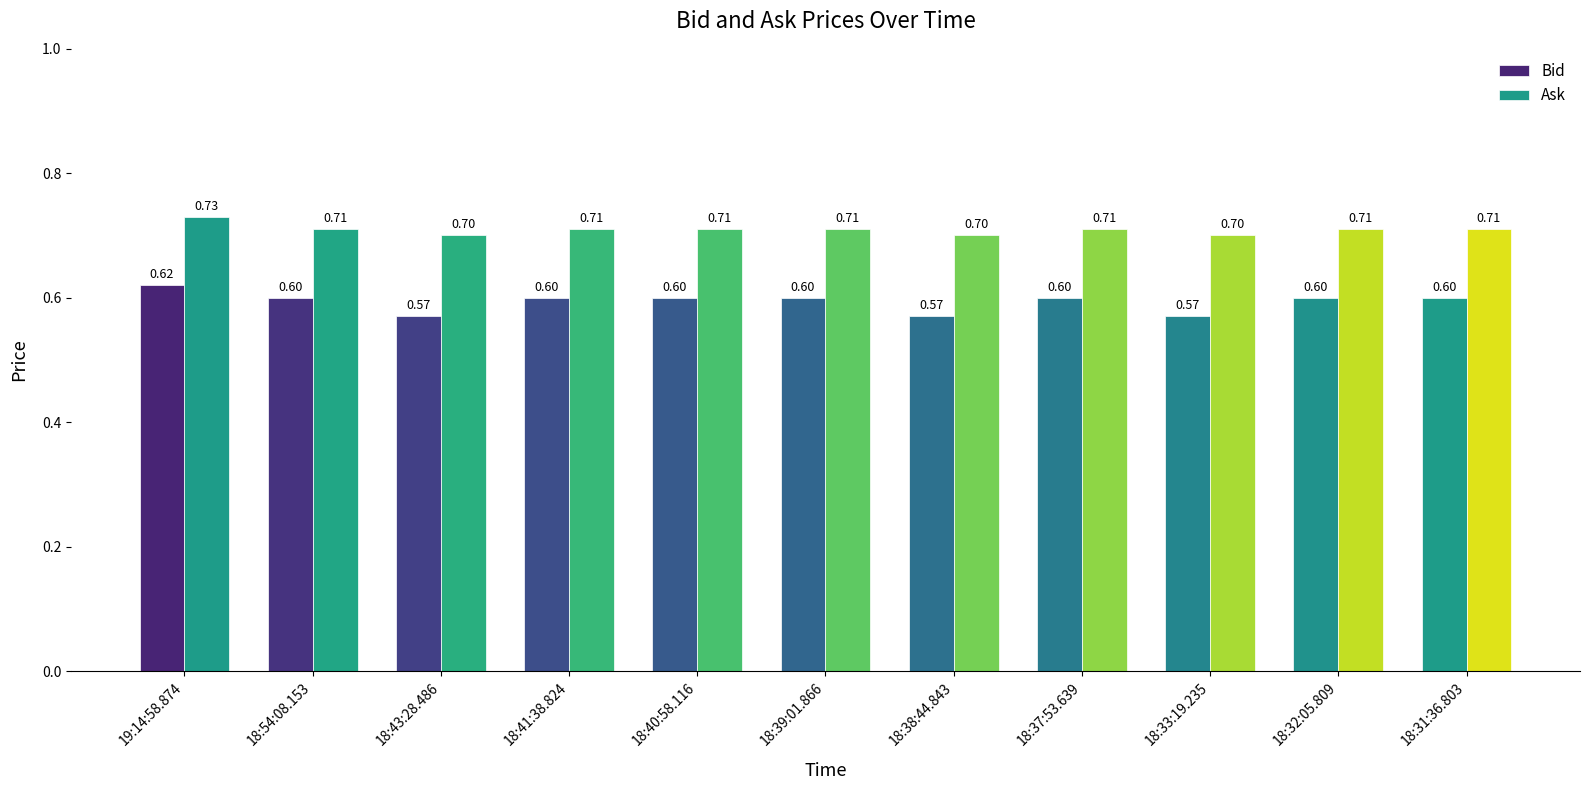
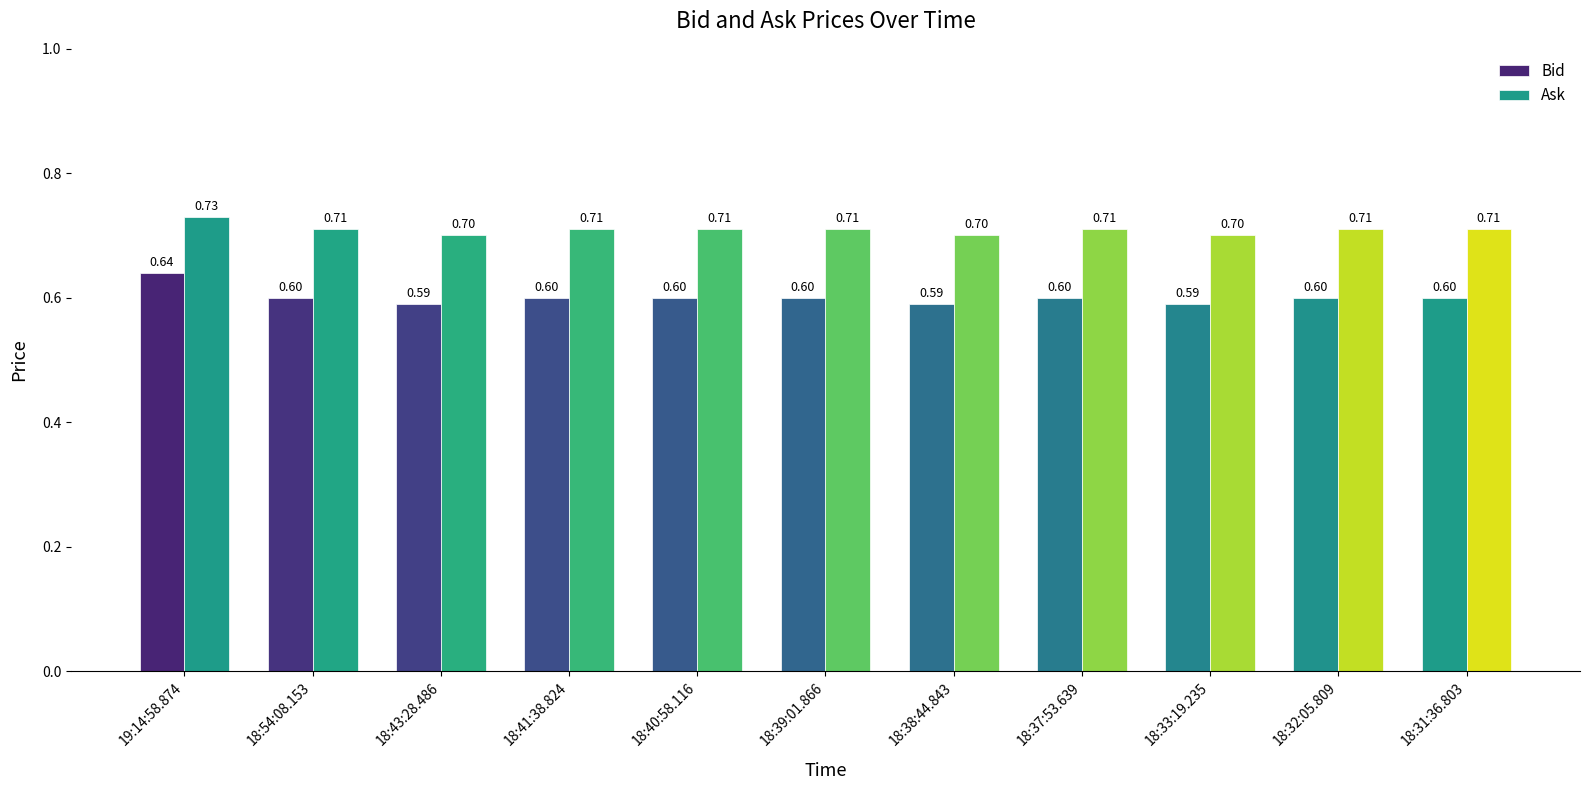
Bid, 19:14:58.874: 0.62 -> 0.64
Bid, 18:43:28.486: 0.57 -> 0.59
Bid, 18:38:44.843: 0.57 -> 0.59
Bid, 18:33:19.235: 0.57 -> 0.59
